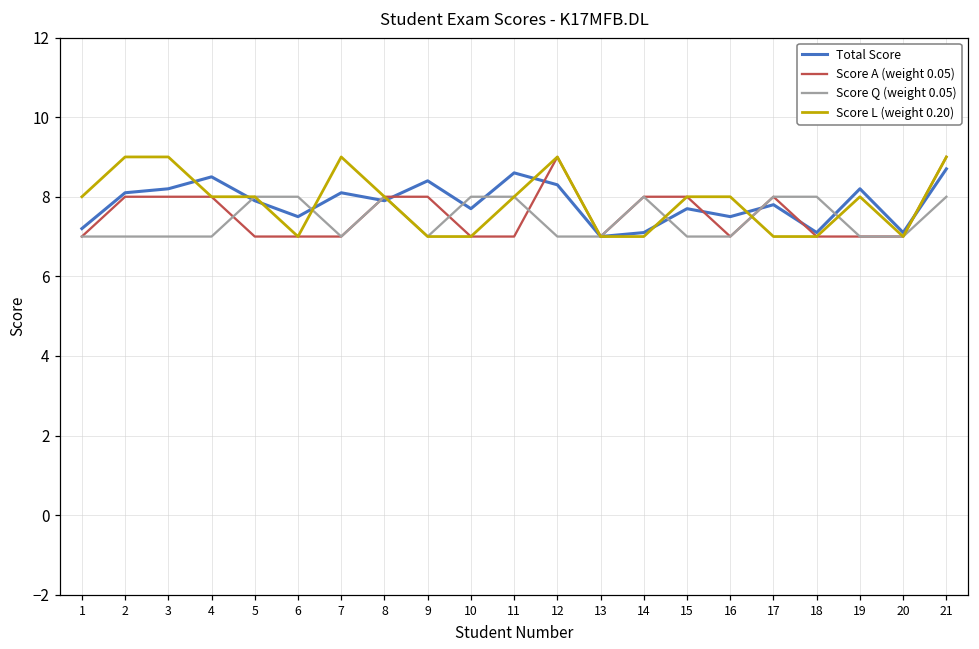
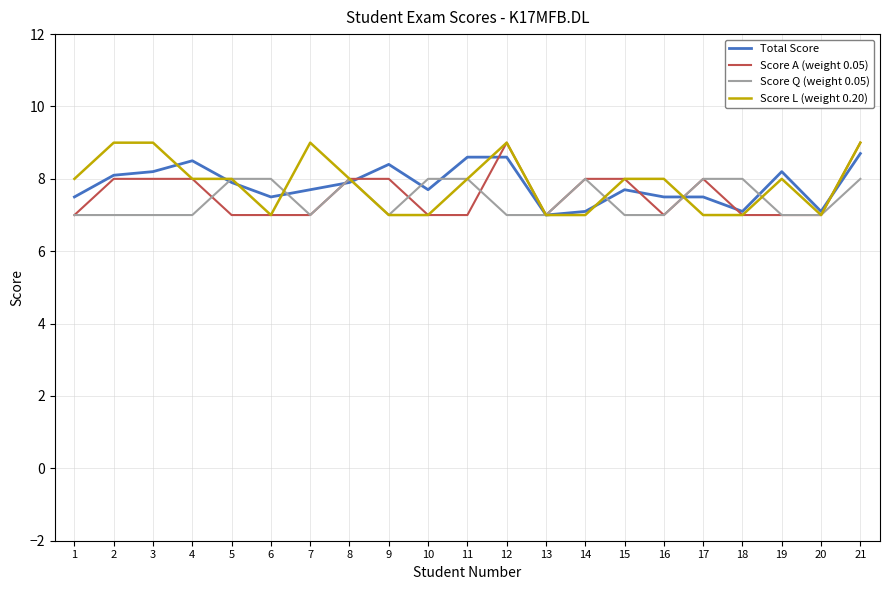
Total Score, 1: 7.2 -> 7.5
Total Score, 7: 8.1 -> 7.7
Total Score, 12: 8.3 -> 8.6
Total Score, 17: 7.8 -> 7.5
